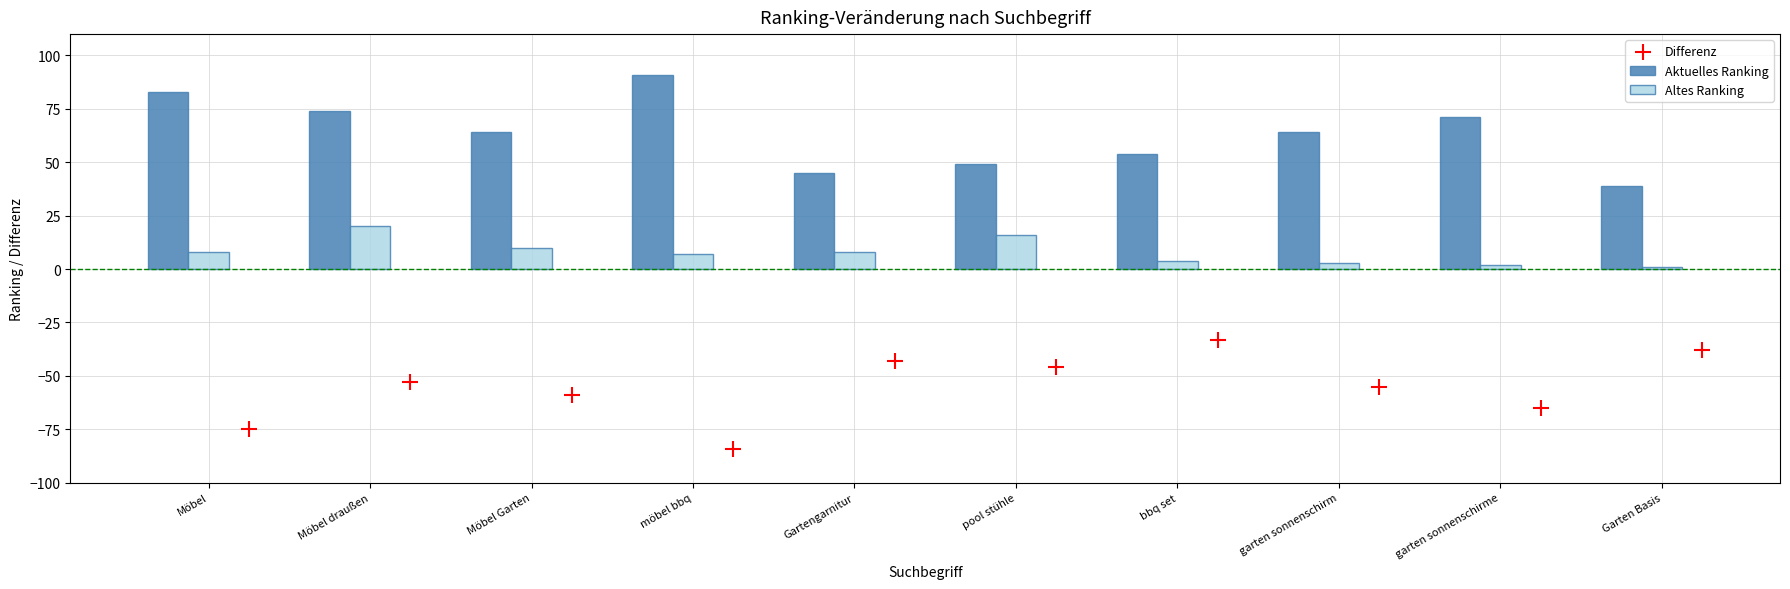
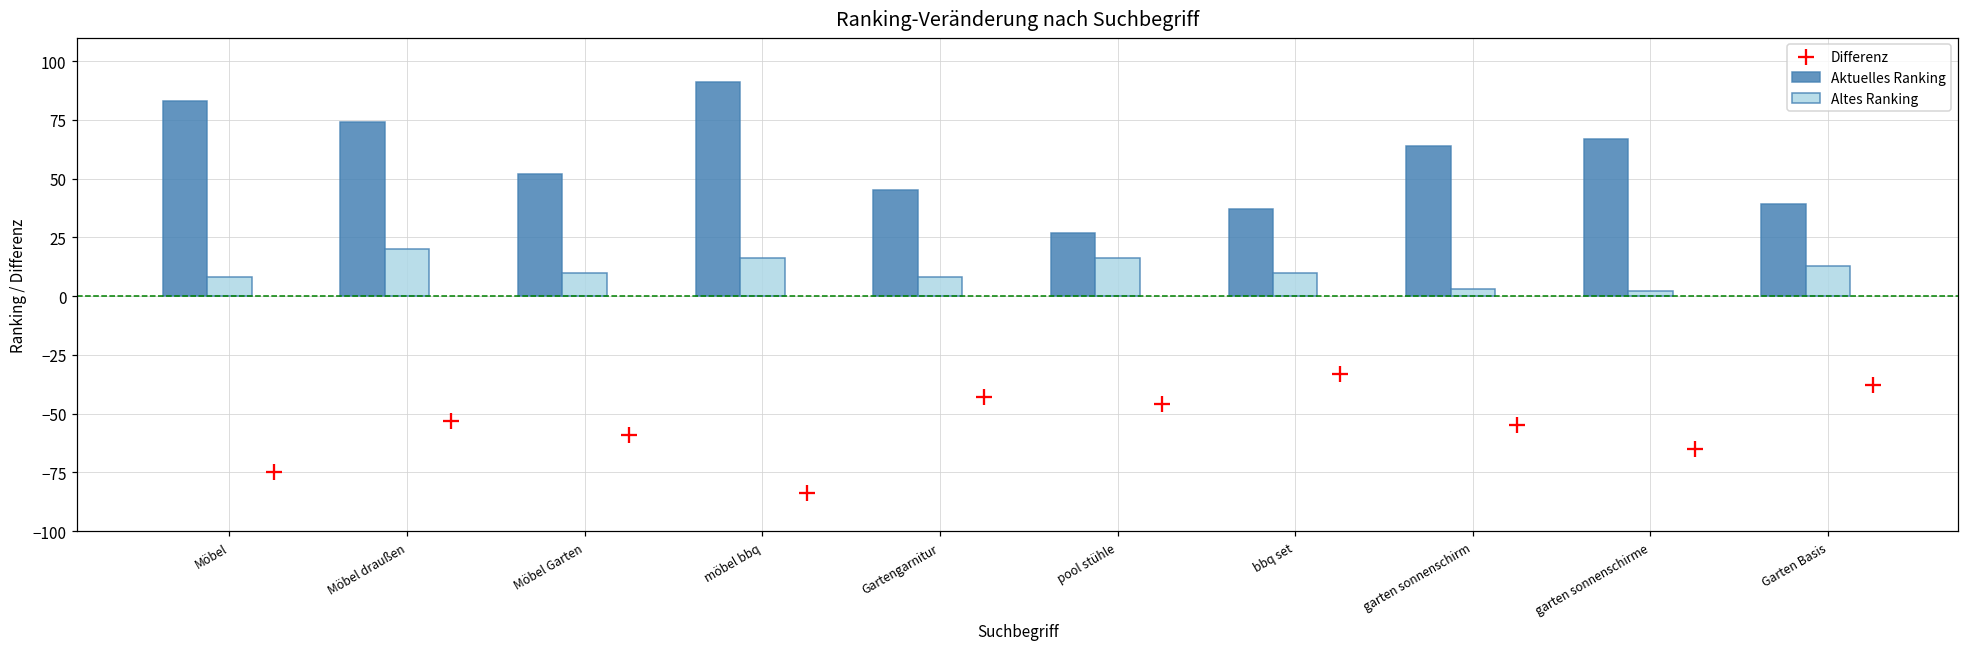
Aktuelles Ranking, Möbel Garten: 64 -> 52
Altes Ranking, möbel bbq: 7 -> 16
Aktuelles Ranking, pool stühle: 49 -> 27
Aktuelles Ranking, bbq set: 54 -> 37
Altes Ranking, bbq set: 4 -> 10
Aktuelles Ranking, garten sonnenschirme: 71 -> 67
Altes Ranking, Garten Basis: 1 -> 13
